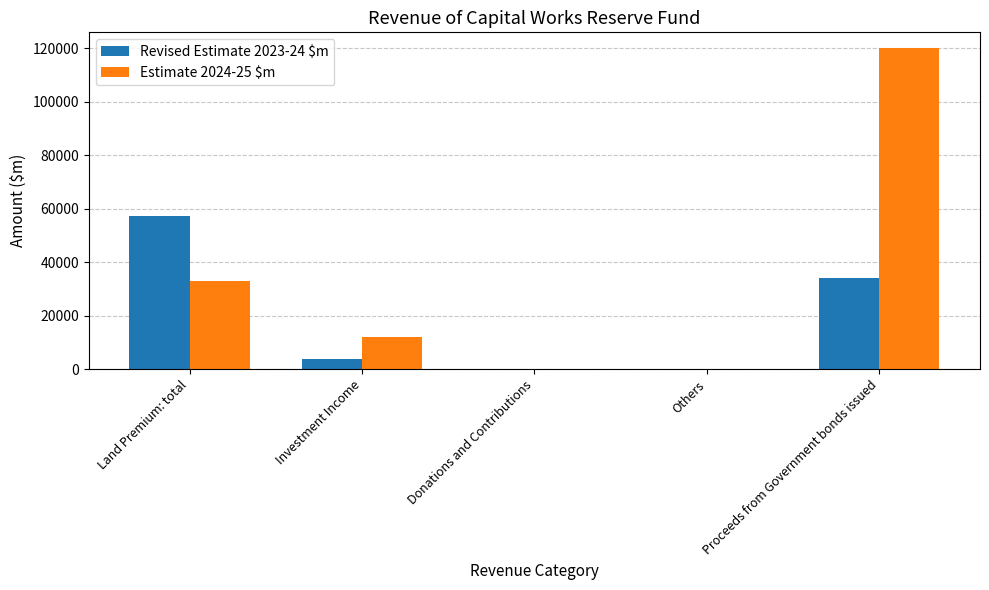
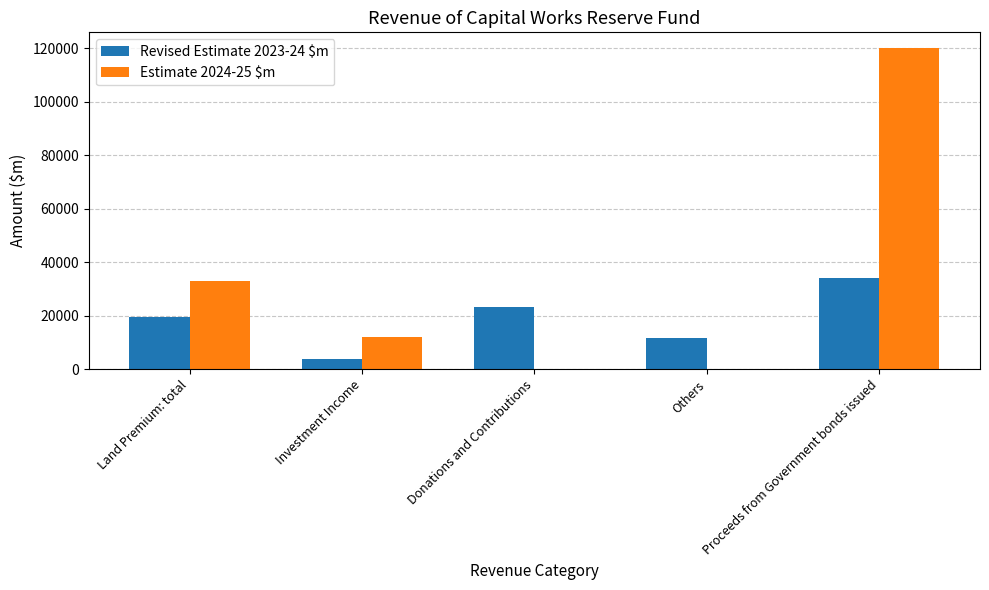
Revised Estimate 2023-24 $m, Land Premium: total: 57000 -> 19000
Revised Estimate 2023-24 $m, Donations and Contributions: 0 -> 23000
Revised Estimate 2023-24 $m, Others: 0 -> 12000
